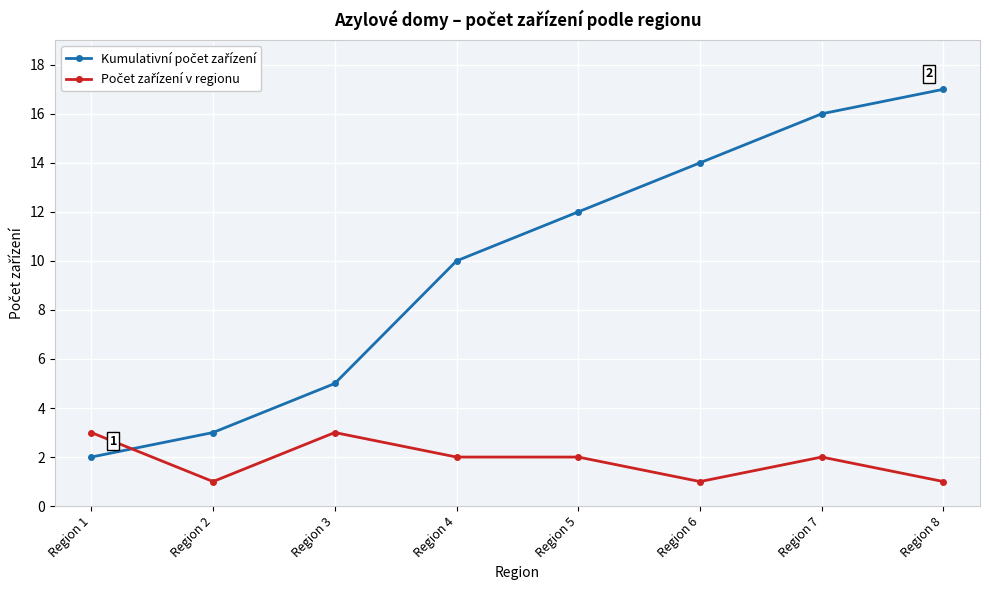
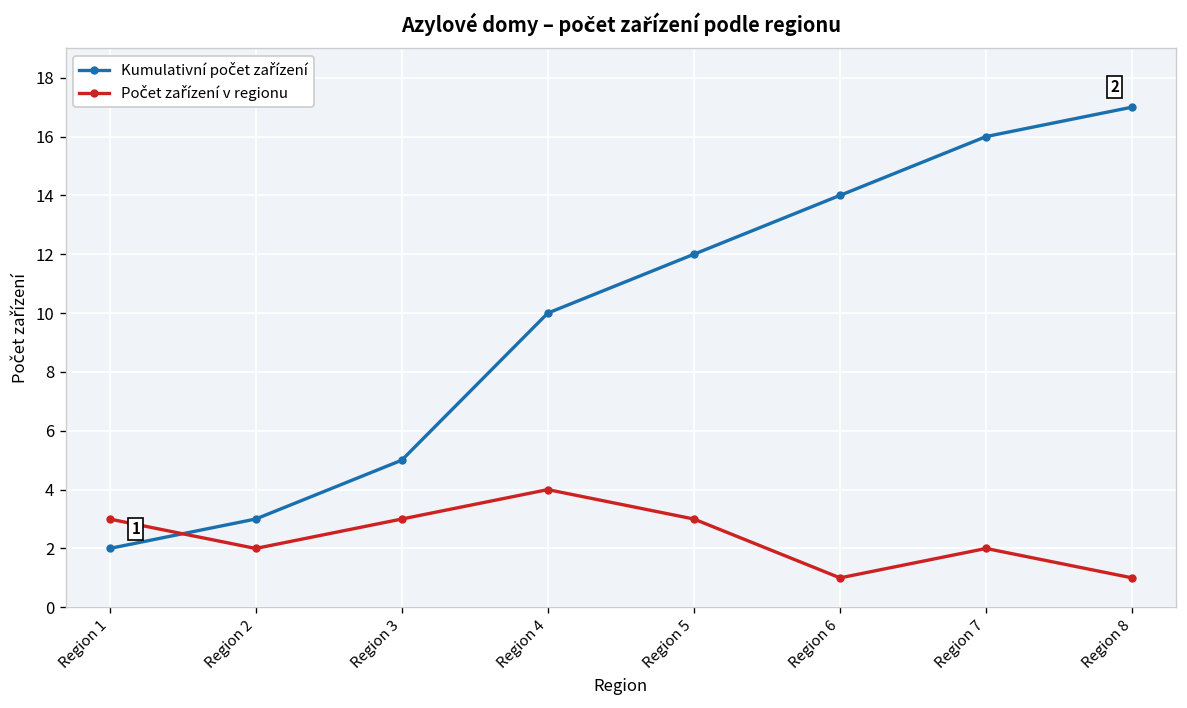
Počet zařízení v regionu, Region 2: 1 -> 2
Počet zařízení v regionu, Region 4: 2 -> 4
Počet zařízení v regionu, Region 5: 2 -> 3
